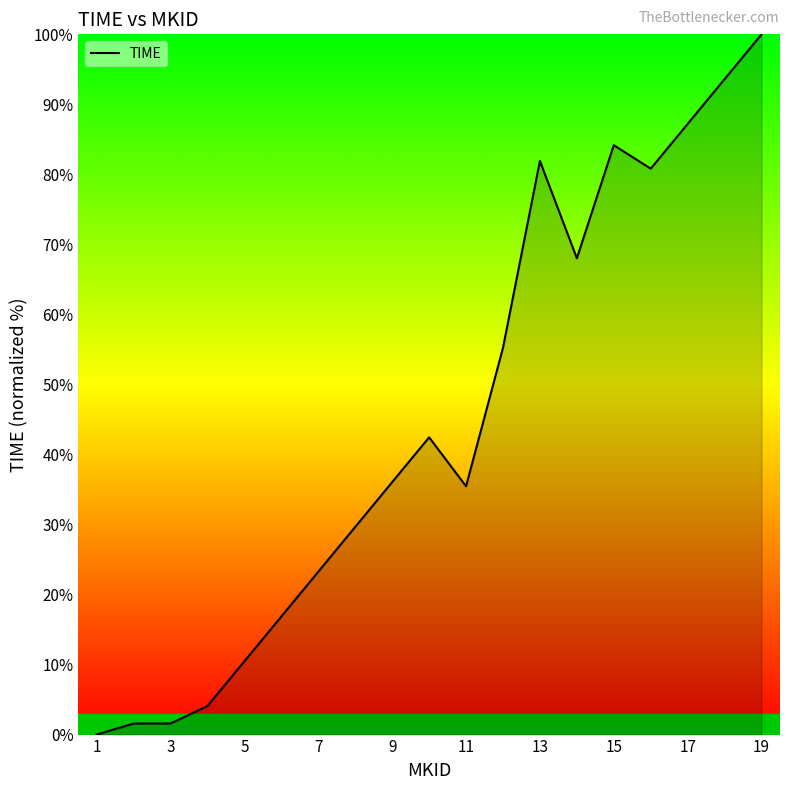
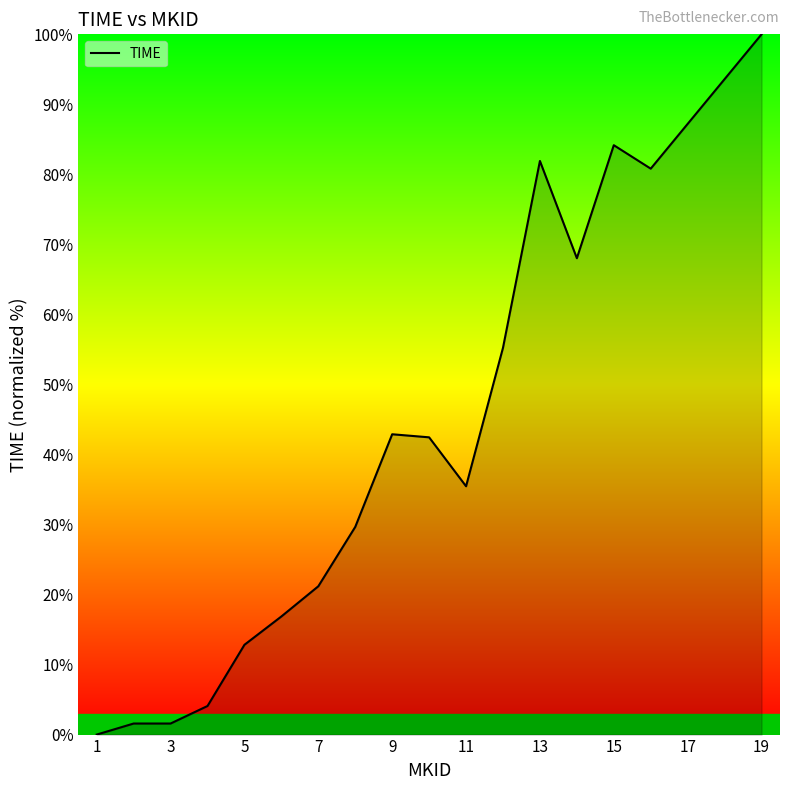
5: 10% -> 13%
7: 23% -> 21%
9: 36% -> 43%
